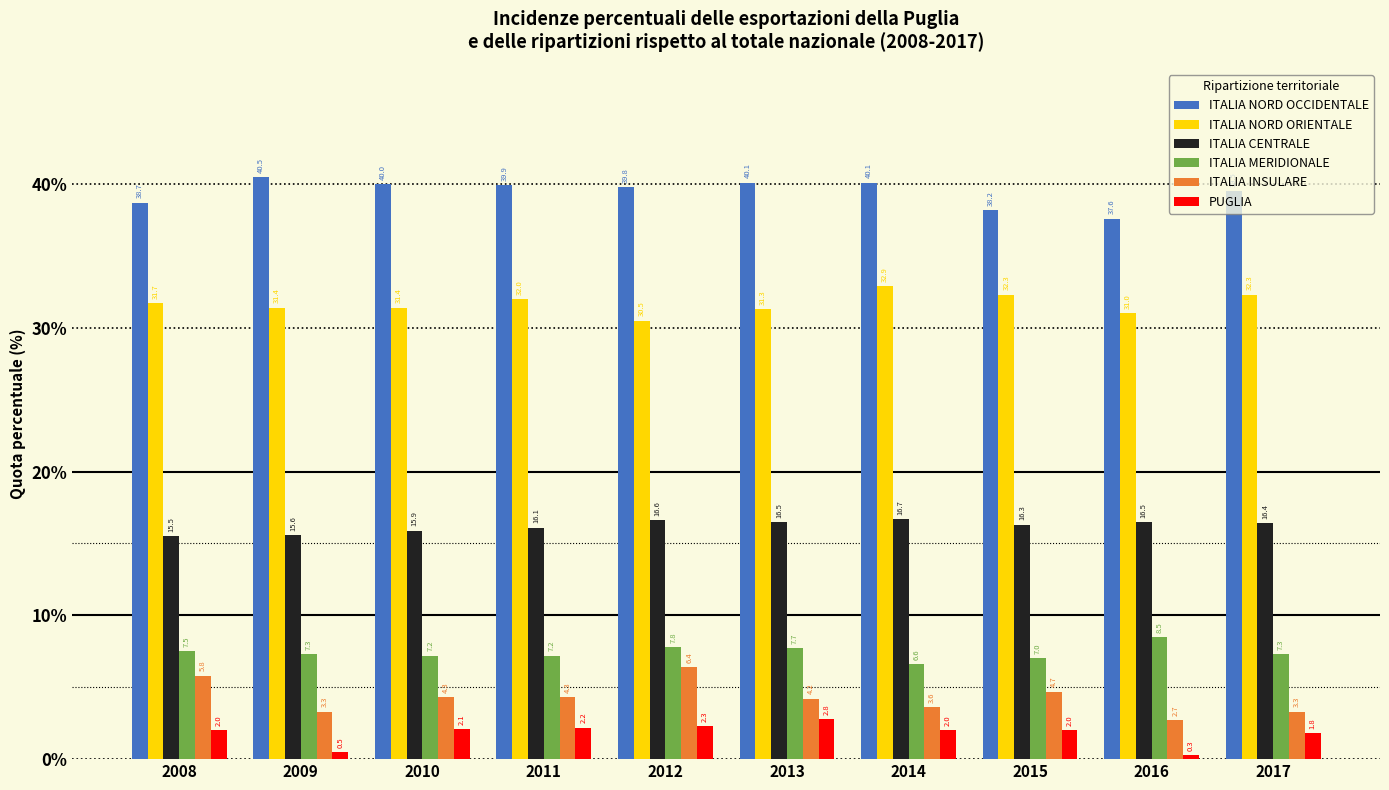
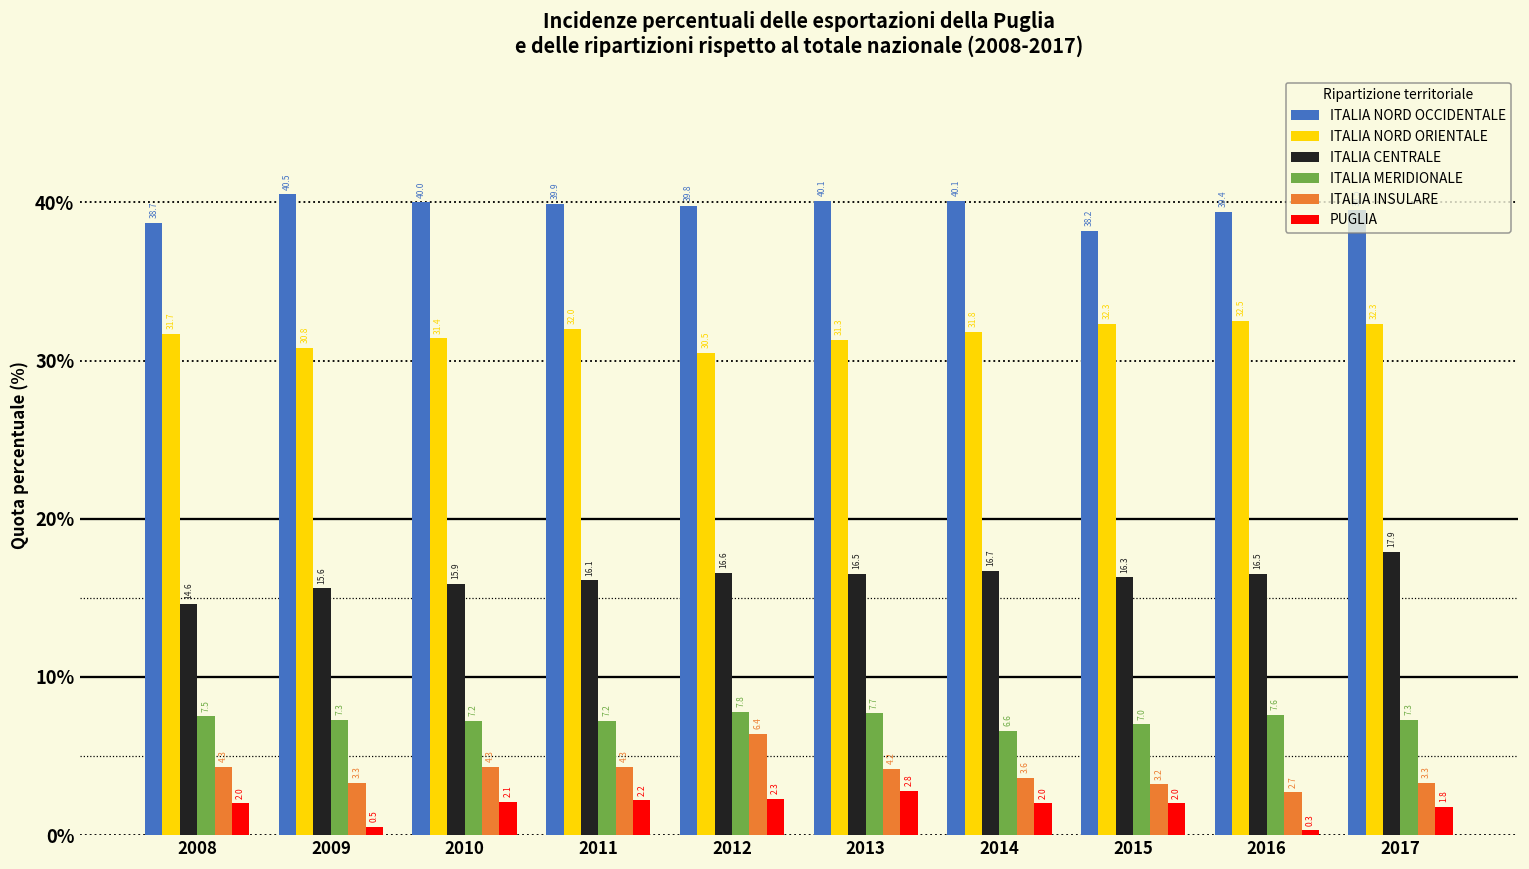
ITALIA CENTRALE, 2008: 15.5 -> 14.6
ITALIA INSULARE, 2008: 5.8 -> 4.3
ITALIA NORD ORIENTALE, 2009: 31.4 -> 30.8
ITALIA NORD ORIENTALE, 2014: 32.9 -> 31.8
ITALIA INSULARE, 2015: 4.7 -> 3.2
ITALIA NORD OCCIDENTALE, 2016: 37.6 -> 39.4
ITALIA NORD ORIENTALE, 2016: 31.0 -> 32.5
ITALIA MERIDIONALE, 2016: 8.5 -> 7.6
ITALIA CENTRALE, 2017: 16.4 -> 17.9
